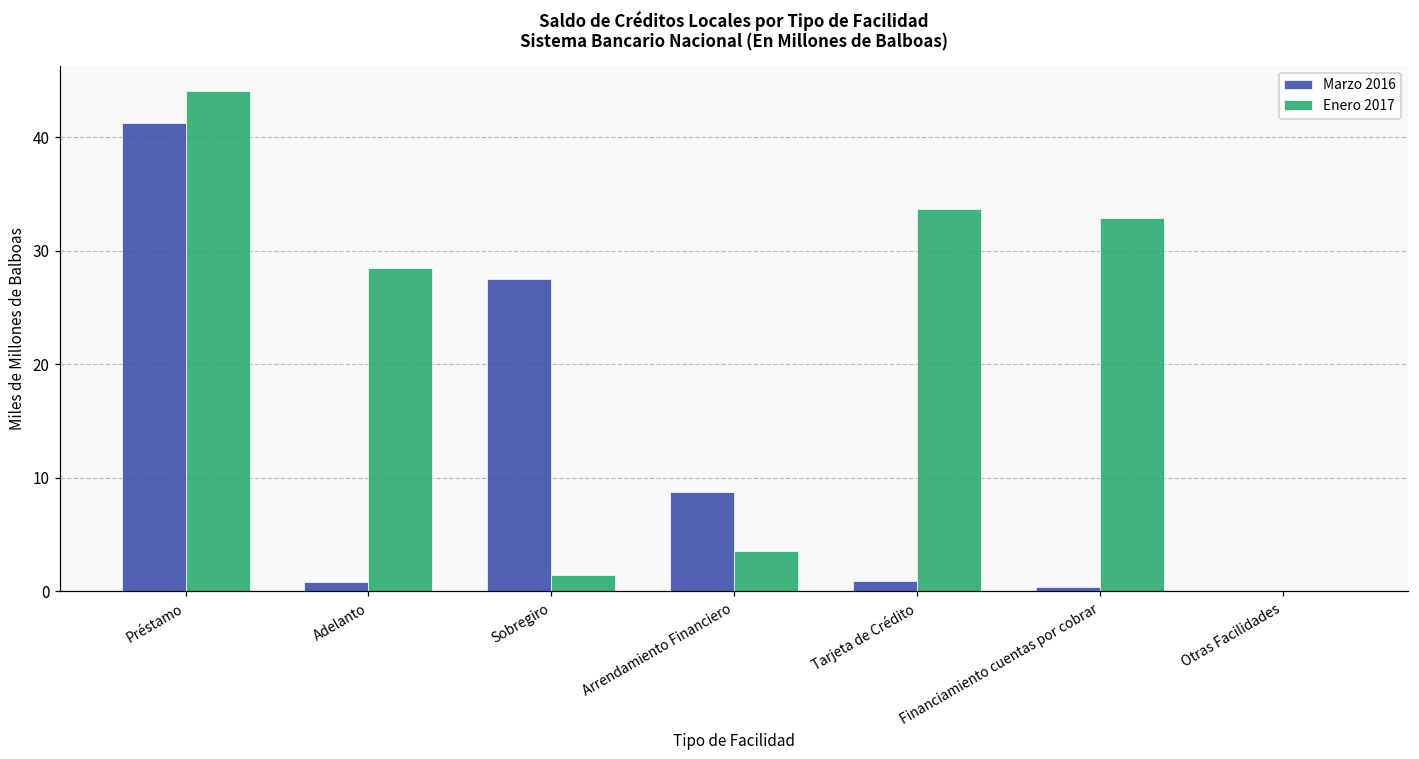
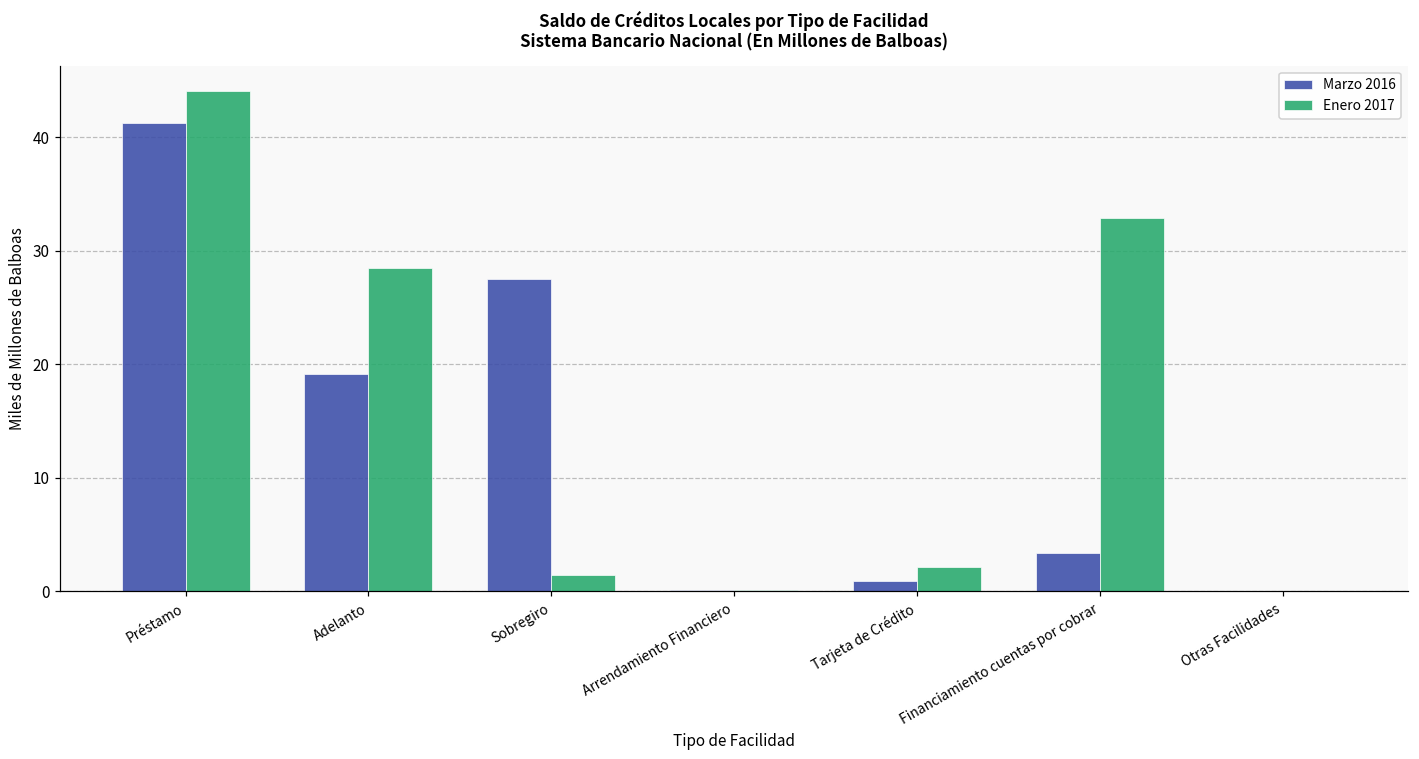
Marzo 2016, Adelanto: 0.8 -> 19.1
Marzo 2016, Arrendamiento Financiero: 8.8 -> 0.1
Enero 2017, Arrendamiento Financiero: 3.5 -> 0.1
Enero 2017, Tarjeta de Crédito: 33.7 -> 2.1
Marzo 2016, Financiamiento cuentas por cobrar: 0.4 -> 3.4
